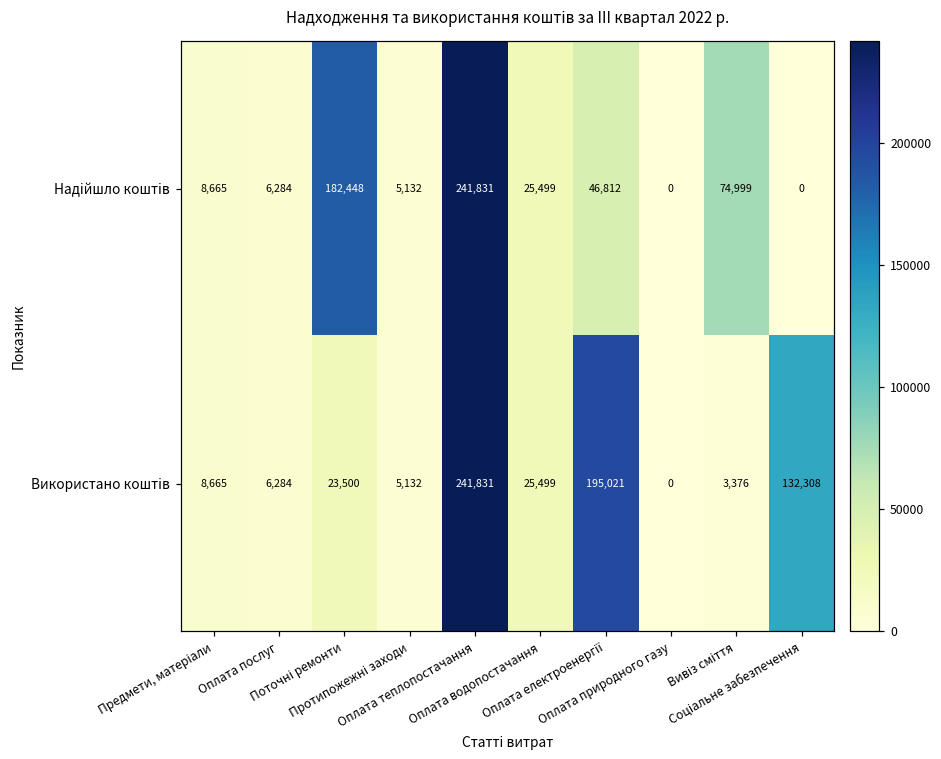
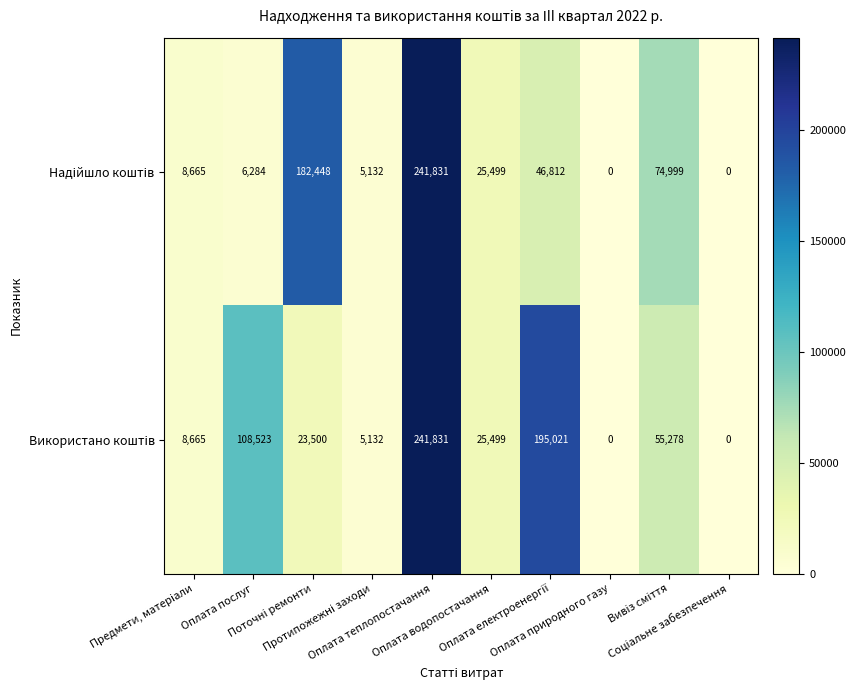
Використано коштів, Оплата послуг: 6,284 -> 108,523
Використано коштів, Вивіз сміття: 3,376 -> 55,278
Використано коштів, Соціальне забезпечення: 132,308 -> 0
